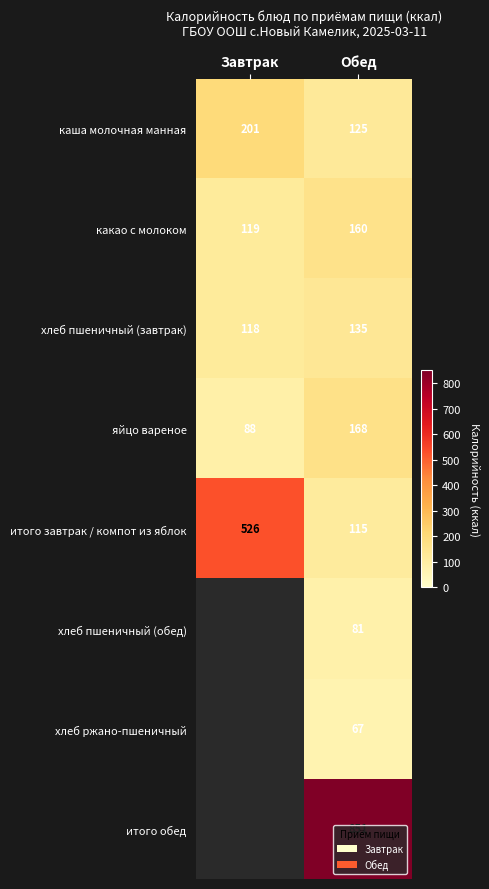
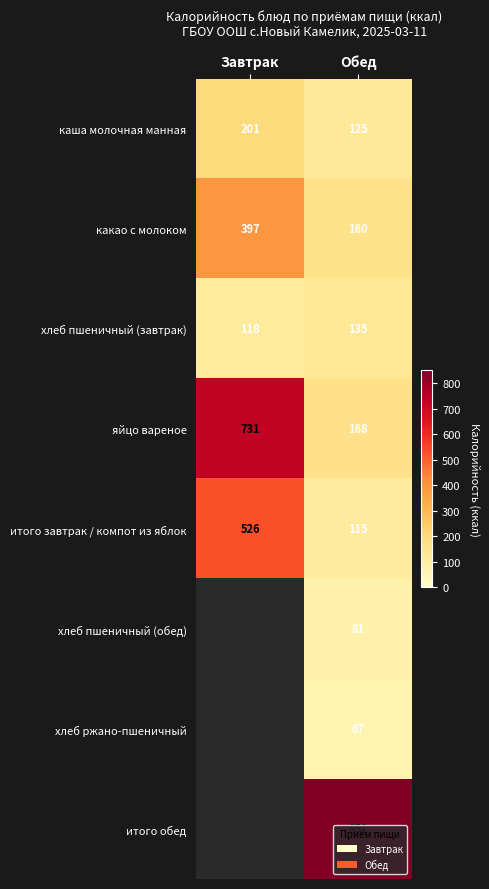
какао с молоком, Завтрак: 119 -> 397
яйцо вареное, Завтрак: 88 -> 731
